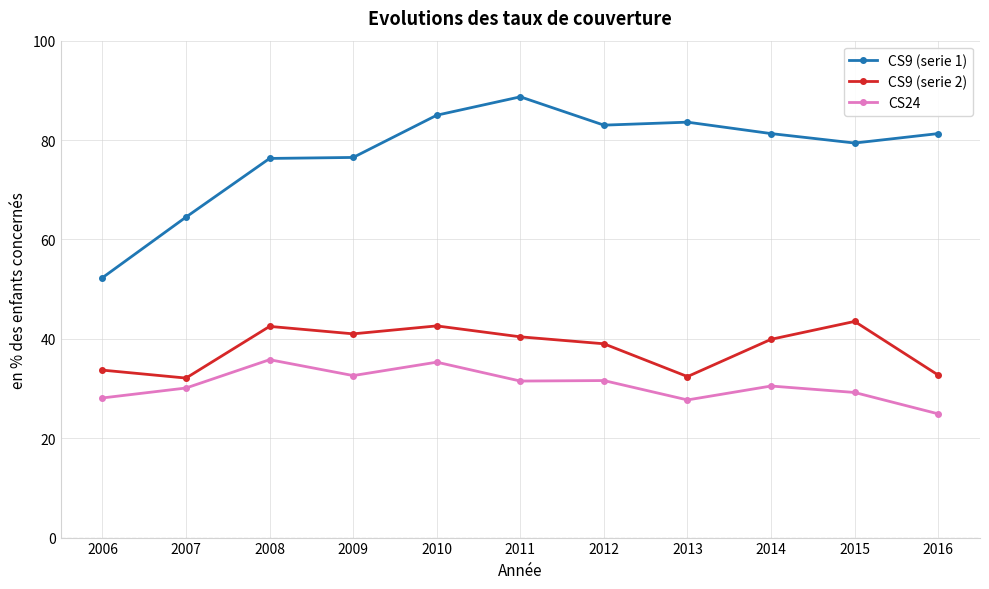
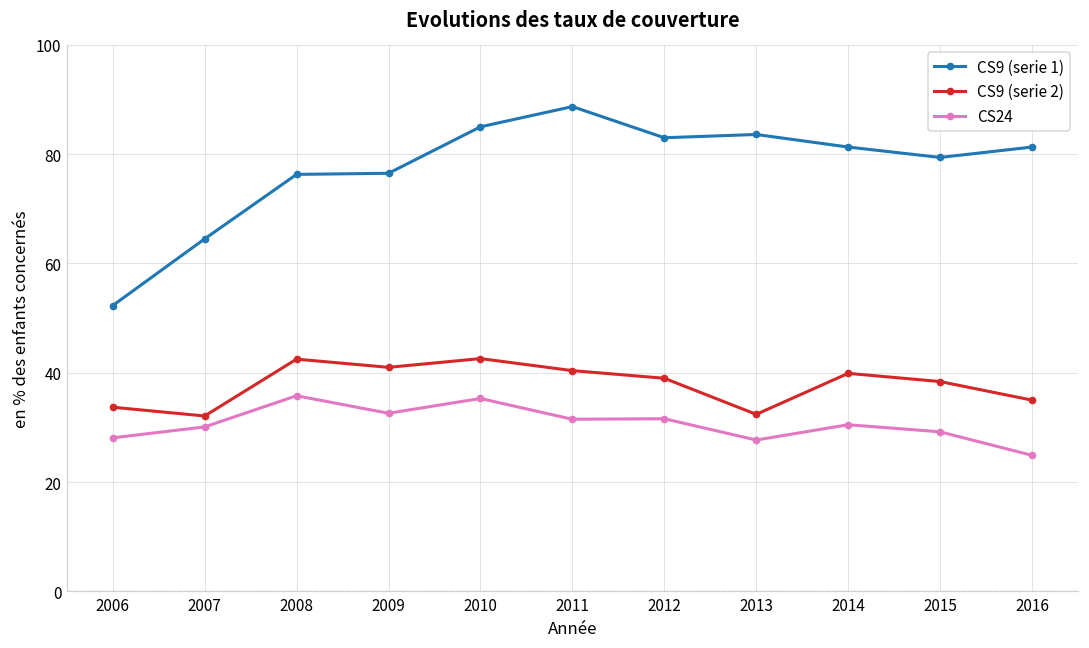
CS9 (serie 2), 2015: 44 -> 38
CS9 (serie 2), 2016: 33 -> 35
